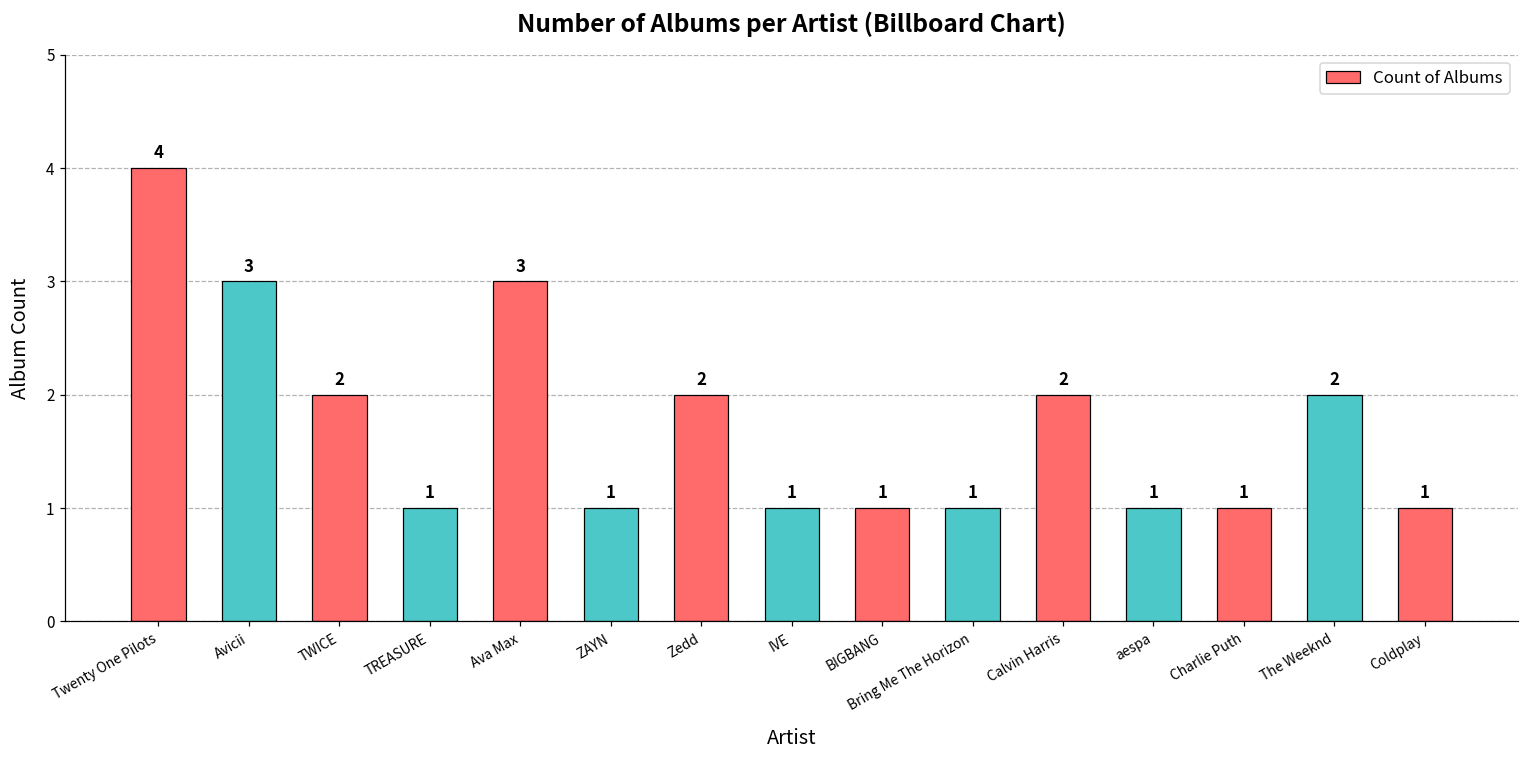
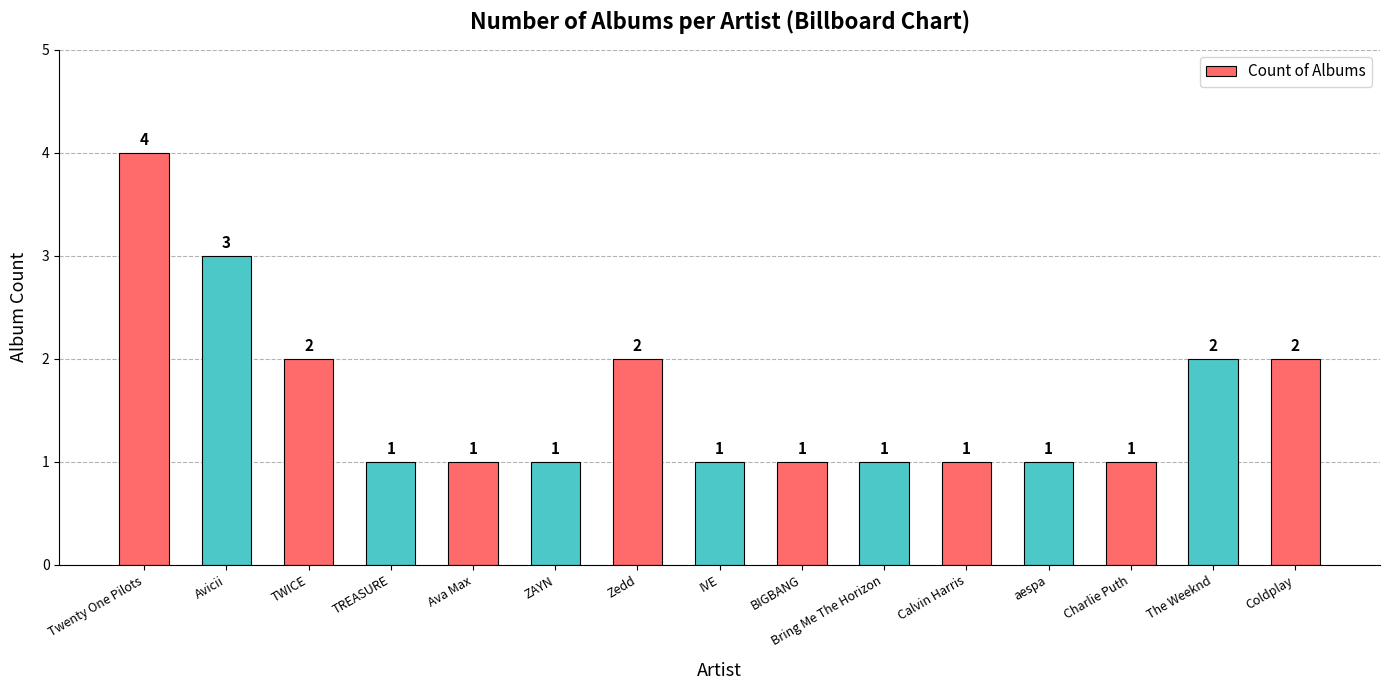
Ava Max: 3 -> 1
Calvin Harris: 2 -> 1
Coldplay: 1 -> 2
